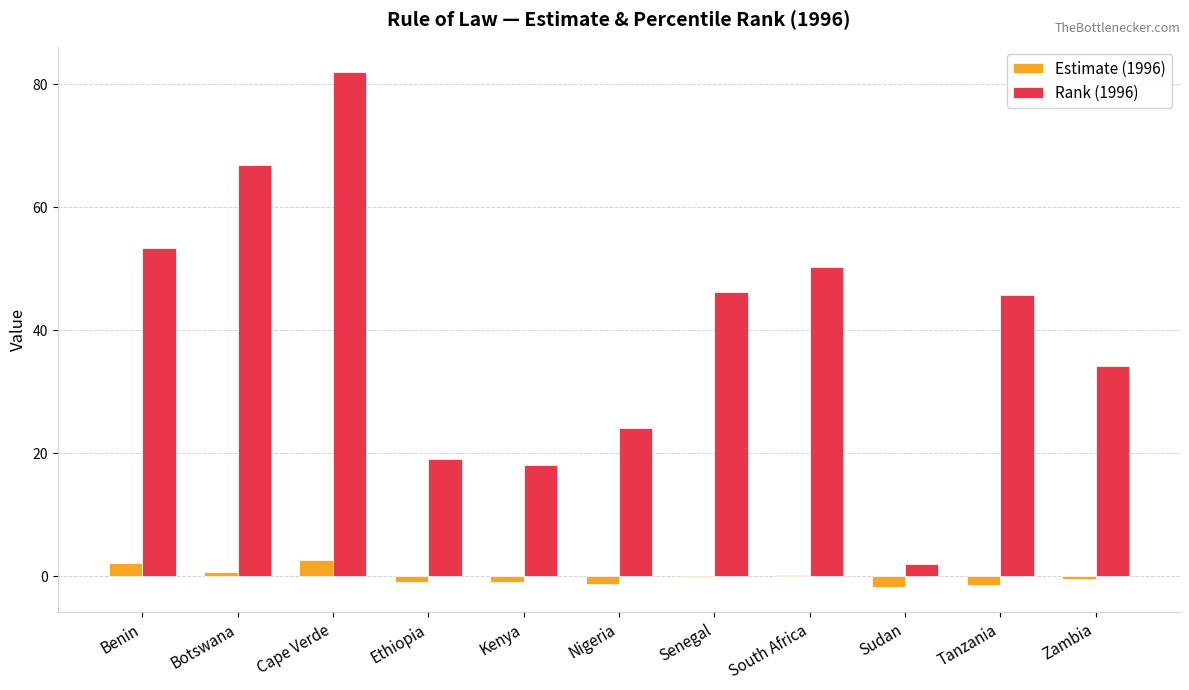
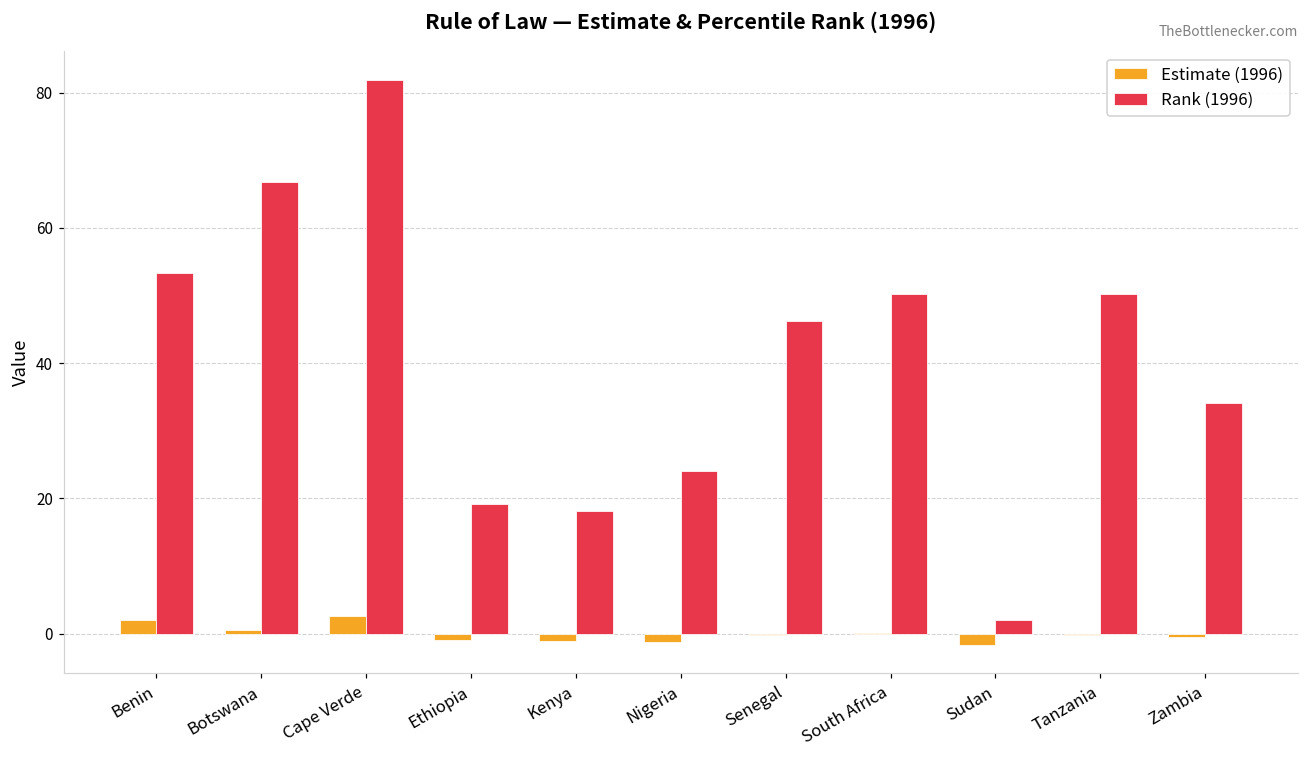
Estimate (1996), Tanzania: -2 -> 0
Rank (1996), Tanzania: 46 -> 50
